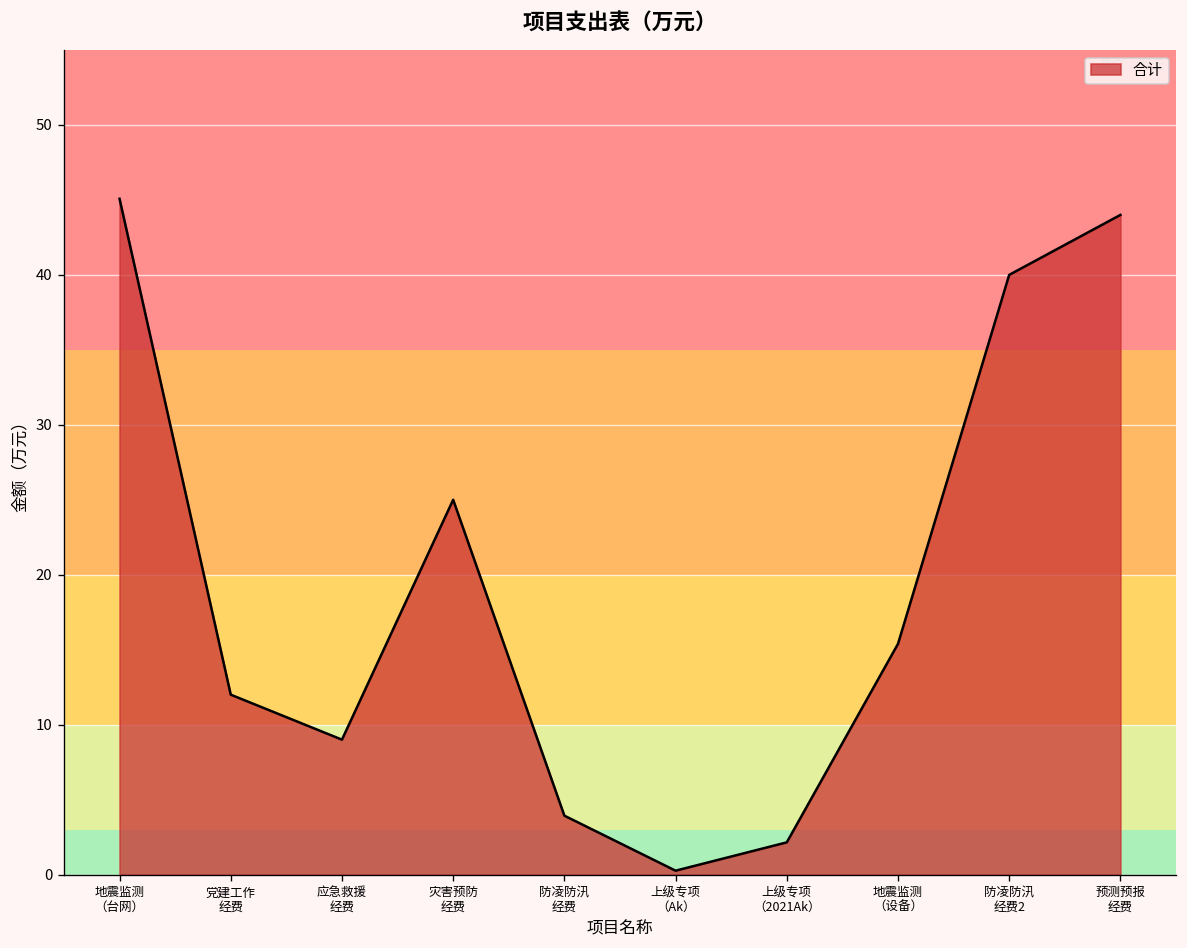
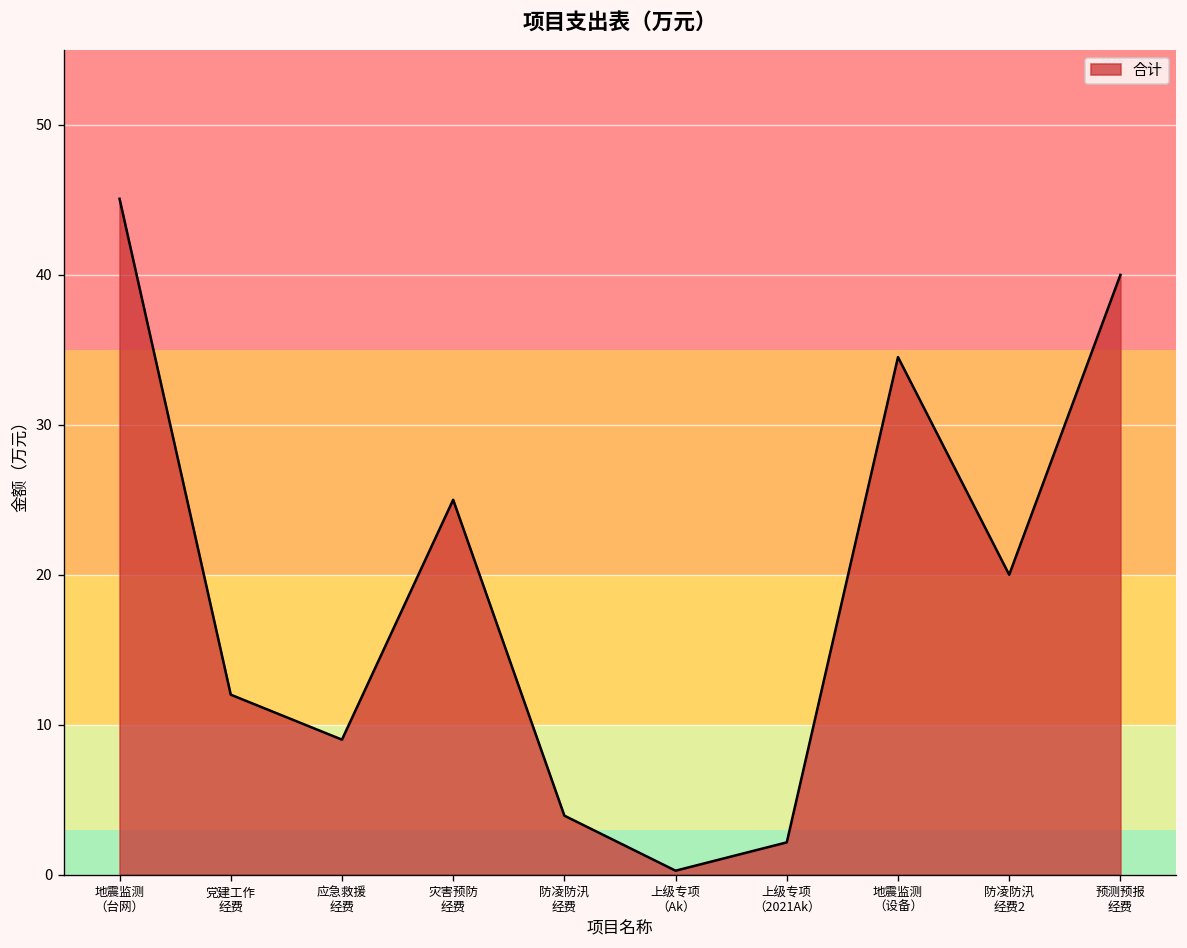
地震监测 （设备）: 15.4 -> 34.5
防凌防汛 经费2: 40 -> 20
预测预报 经费: 44 -> 40
